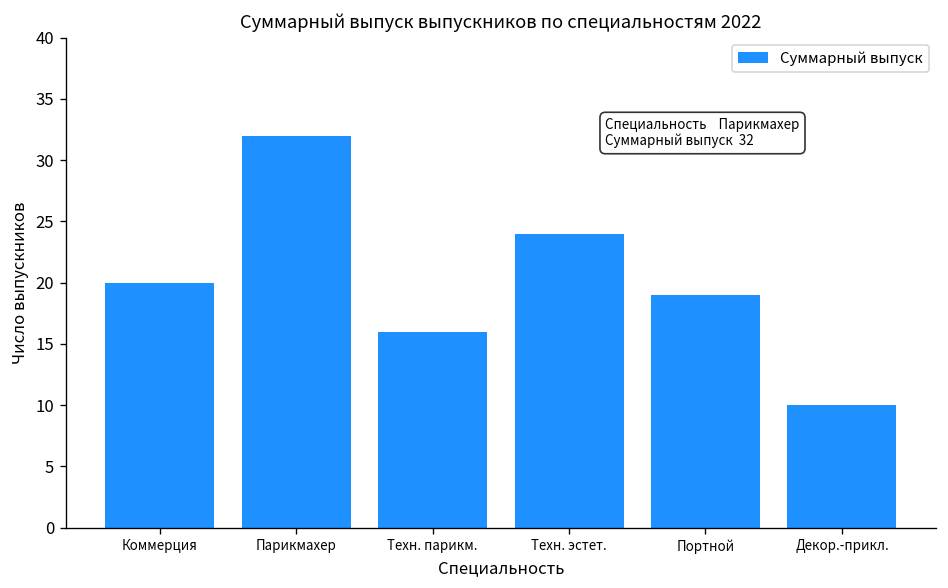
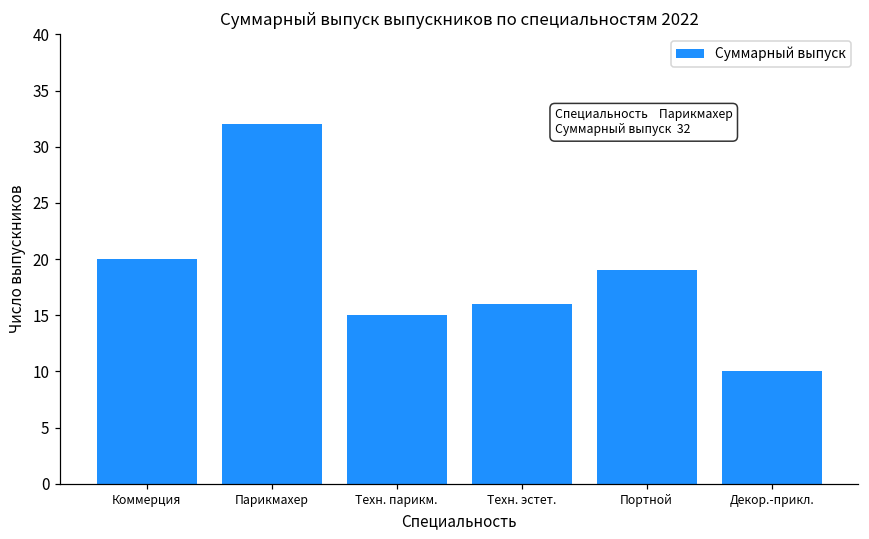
Техн. парикм.: 16 -> 15
Техн. эстет.: 24 -> 16
